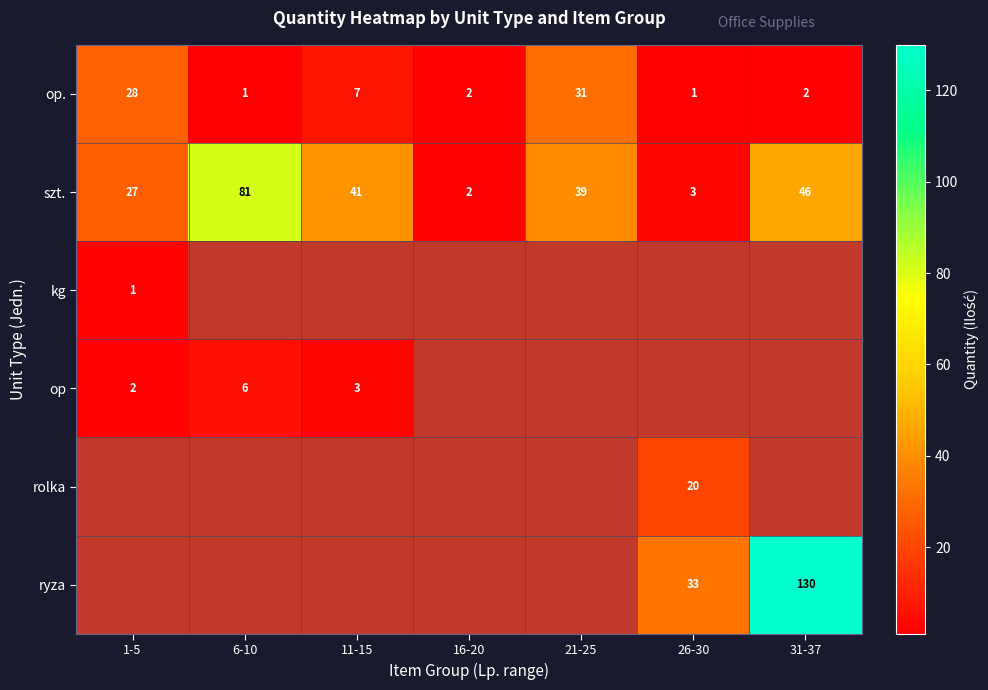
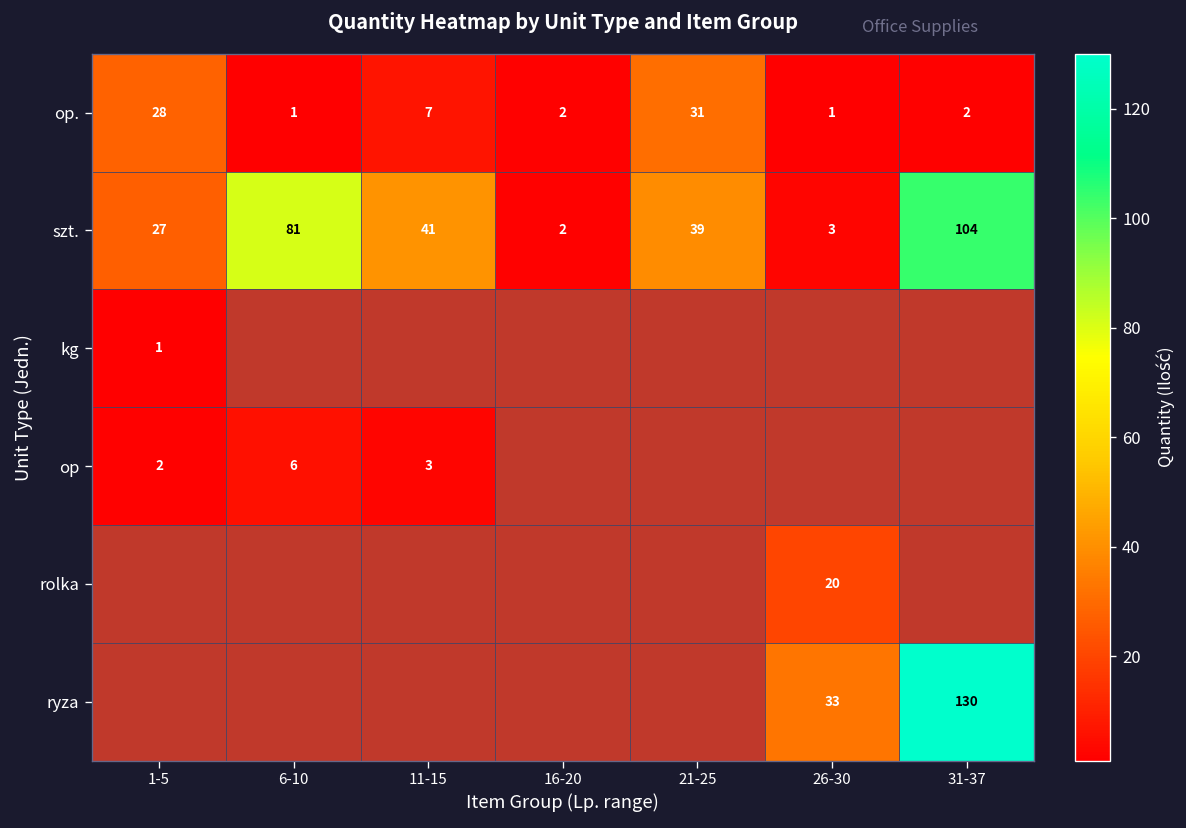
szt., 31-37: 46 -> 104
